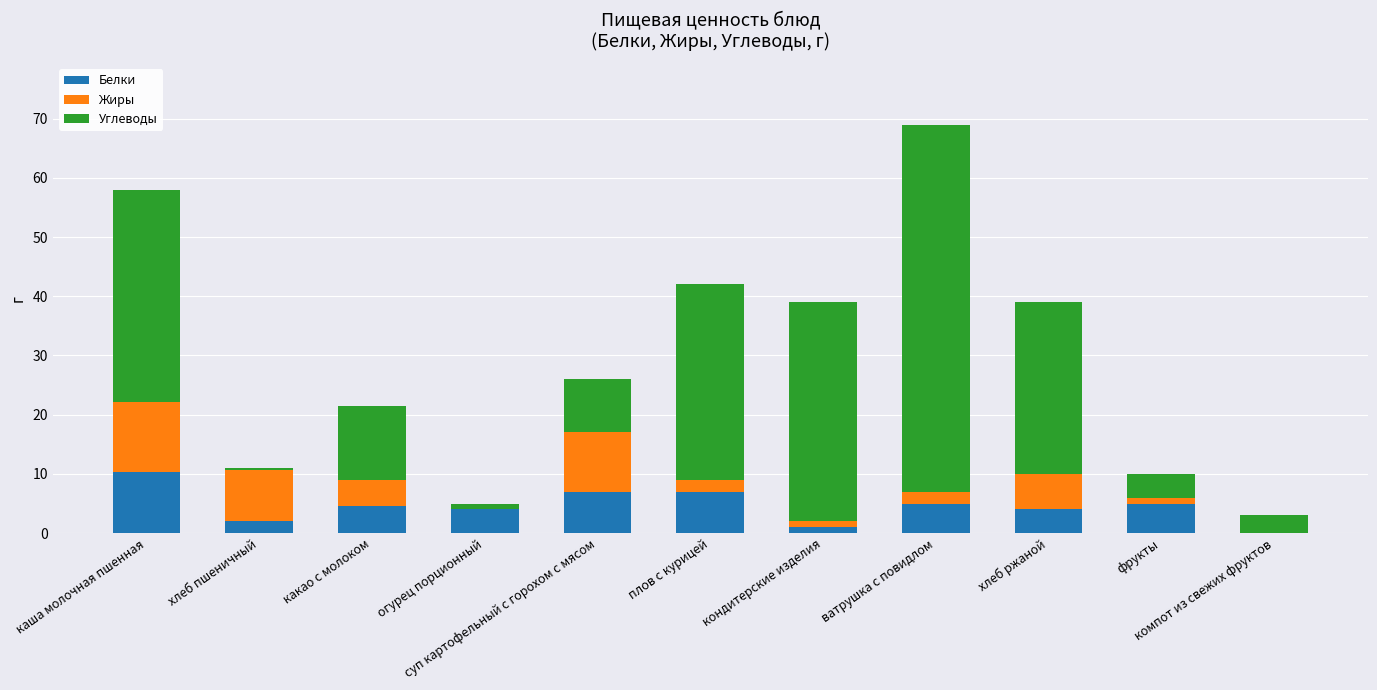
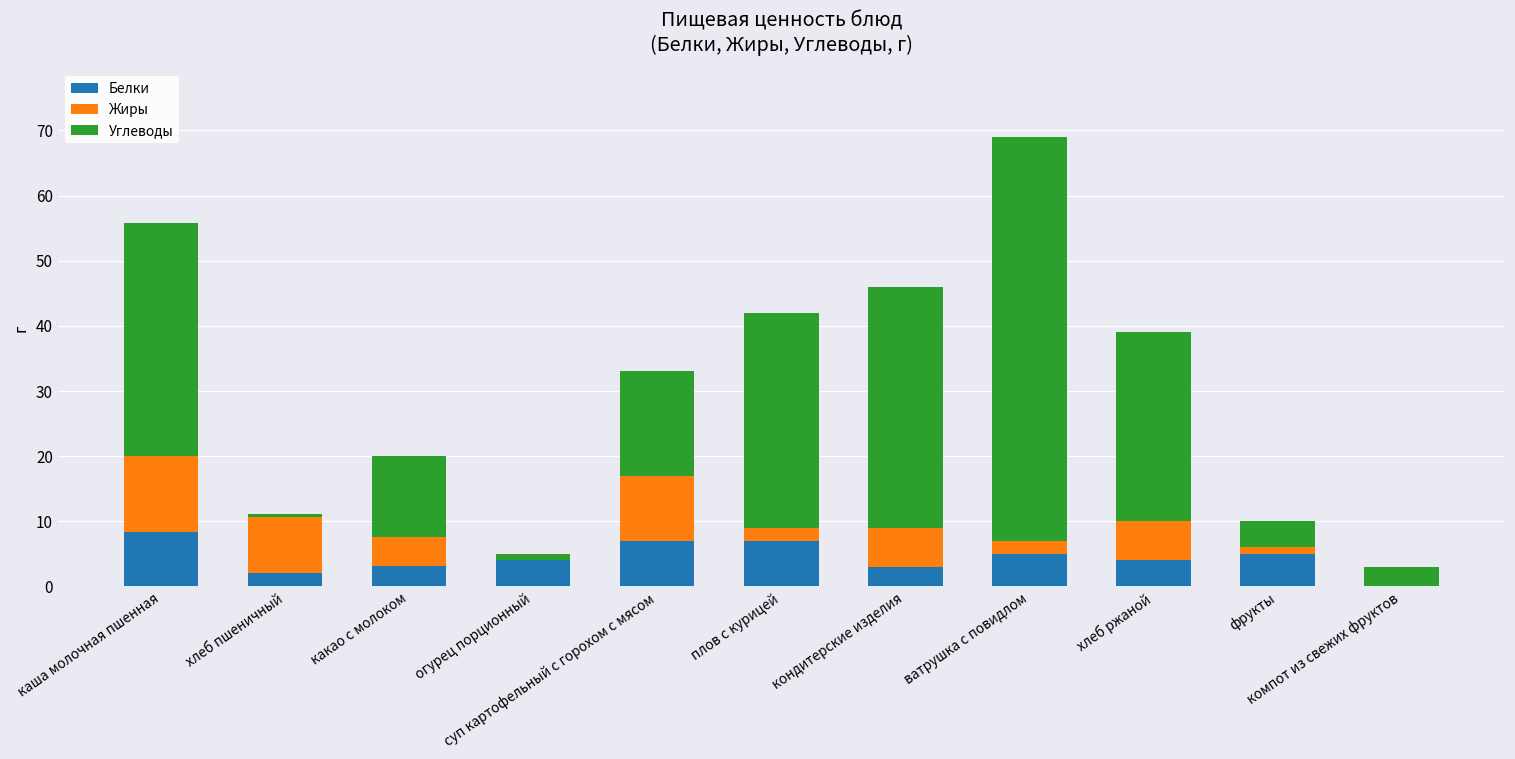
Белки, каша молочная пшенная: 10 -> 8
Белки, какао с молоком: 5 -> 3
Углеводы, суп картофельный с горохом с мясом: 9 -> 16
Белки, кондитерские изделия: 1 -> 3
Жиры, кондитерские изделия: 1 -> 6
